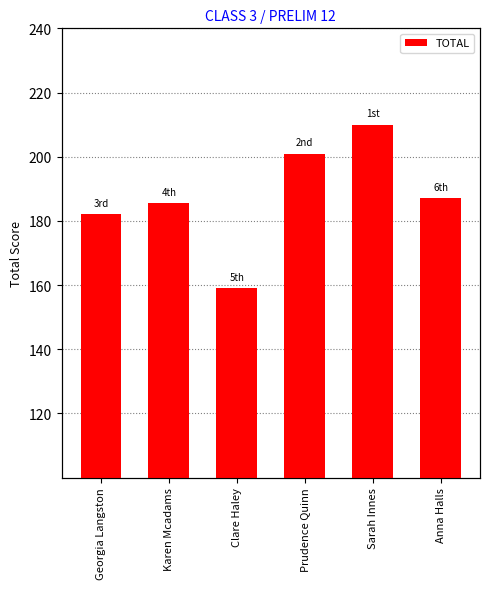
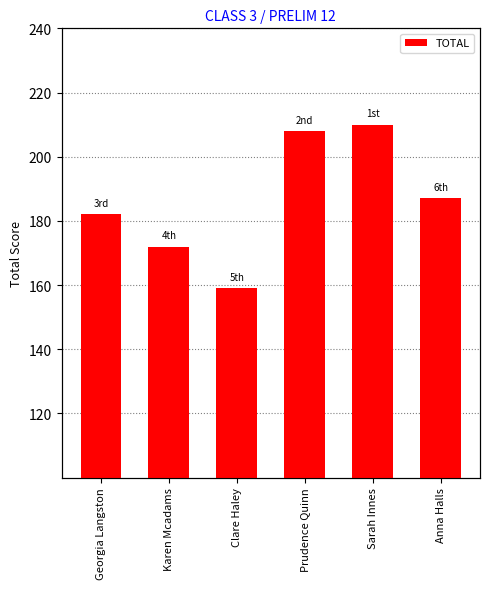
Karen Mcadams: 186 -> 172
Prudence Quinn: 201 -> 208
